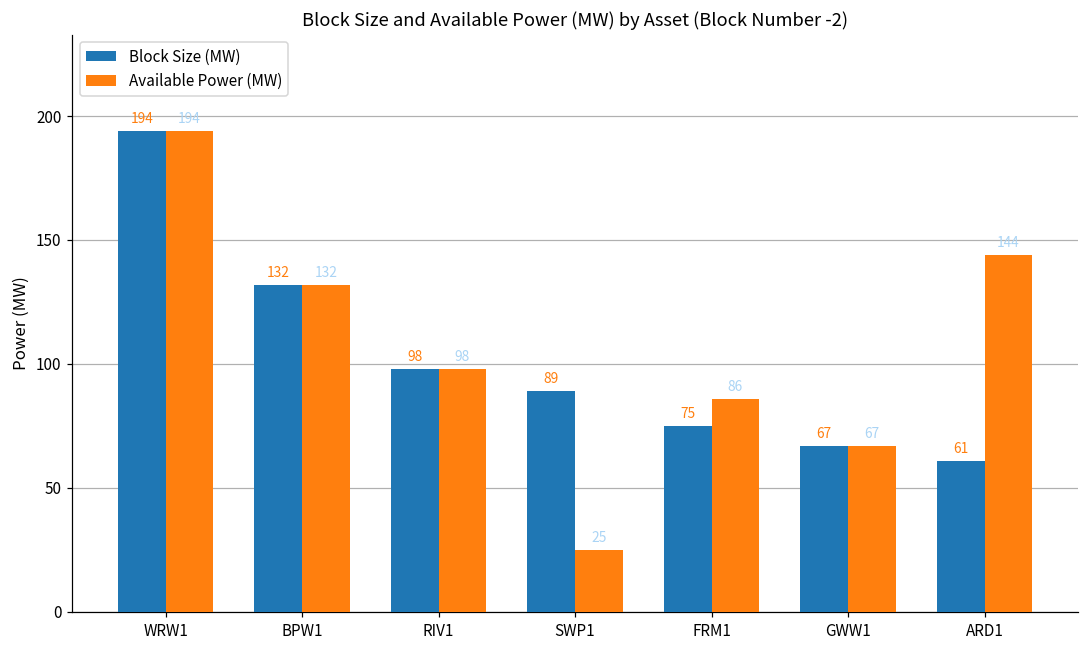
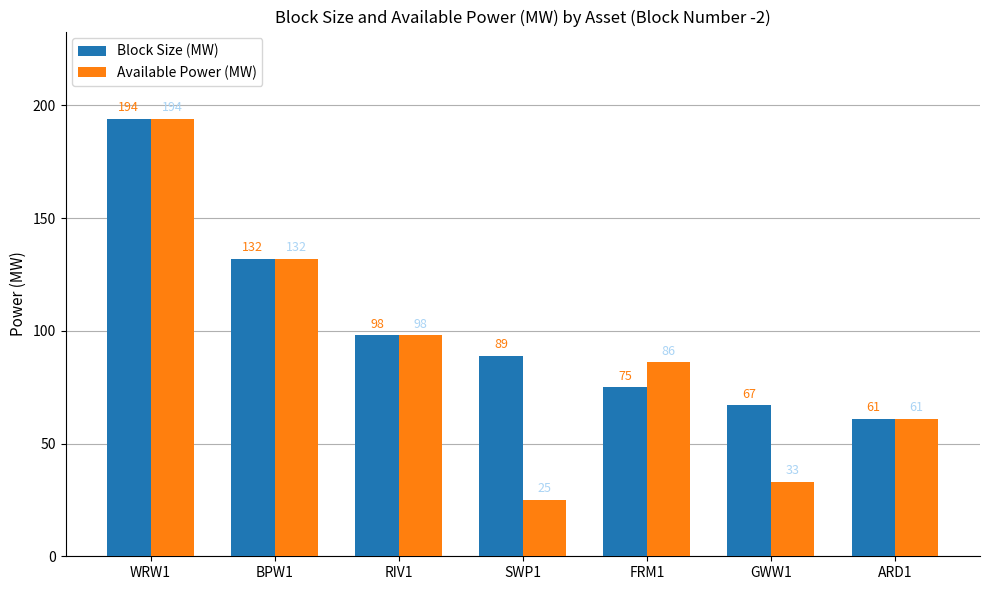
Available Power (MW), GWW1: 67 -> 33
Available Power (MW), ARD1: 144 -> 61
